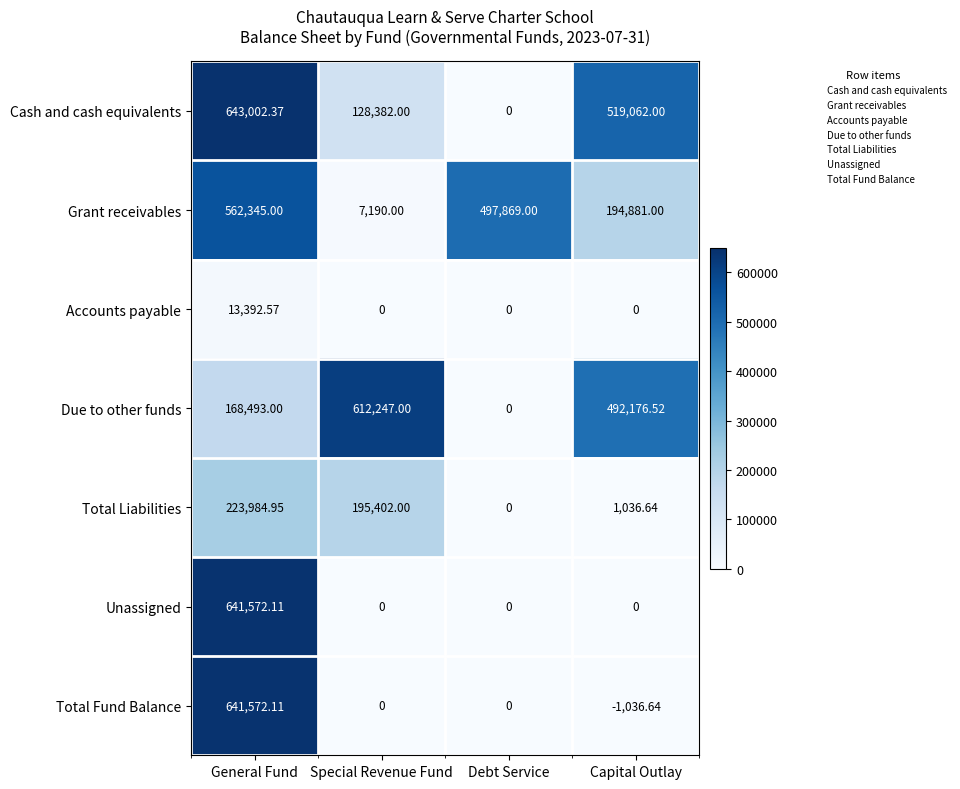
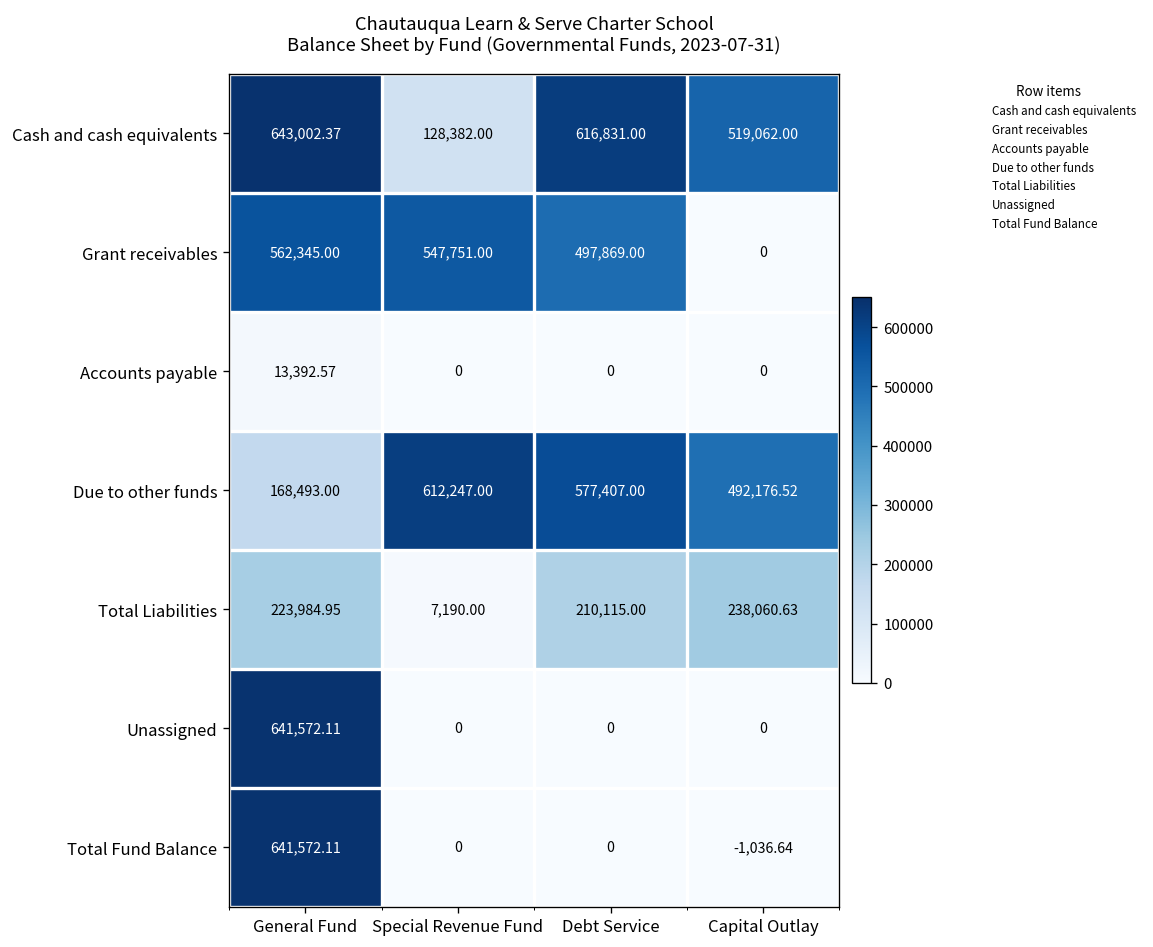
Cash and cash equivalents, Debt Service: 0 -> 616,831.00
Grant receivables, Special Revenue Fund: 7,190.00 -> 547,751.00
Grant receivables, Capital Outlay: 194,881.00 -> 0
Due to other funds, Debt Service: 0 -> 577,407.00
Total Liabilities, Special Revenue Fund: 195,402.00 -> 7,190.00
Total Liabilities, Debt Service: 0 -> 210,115.00
Total Liabilities, Capital Outlay: 1,036.64 -> 238,060.63
